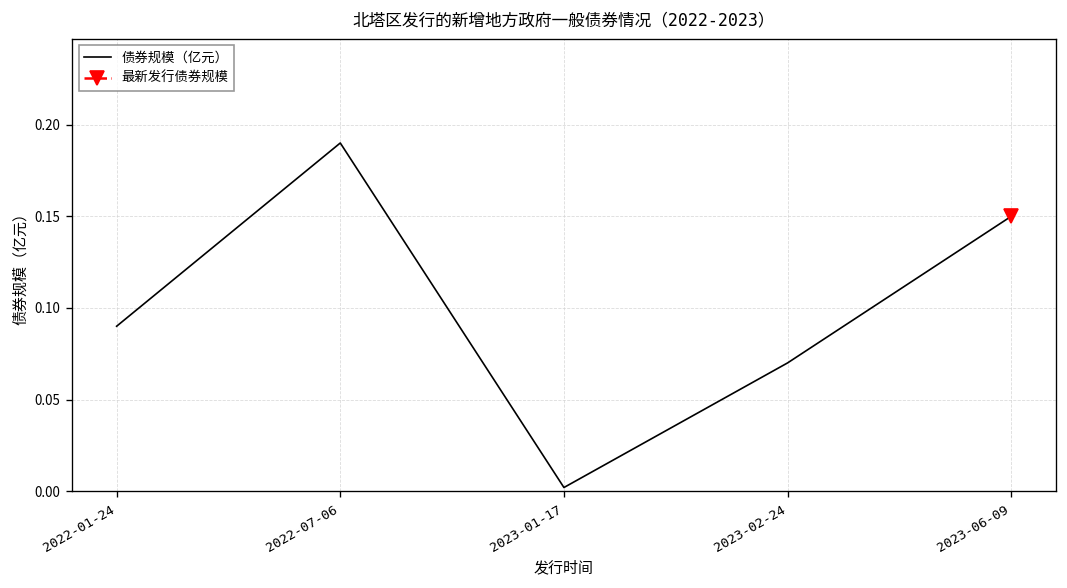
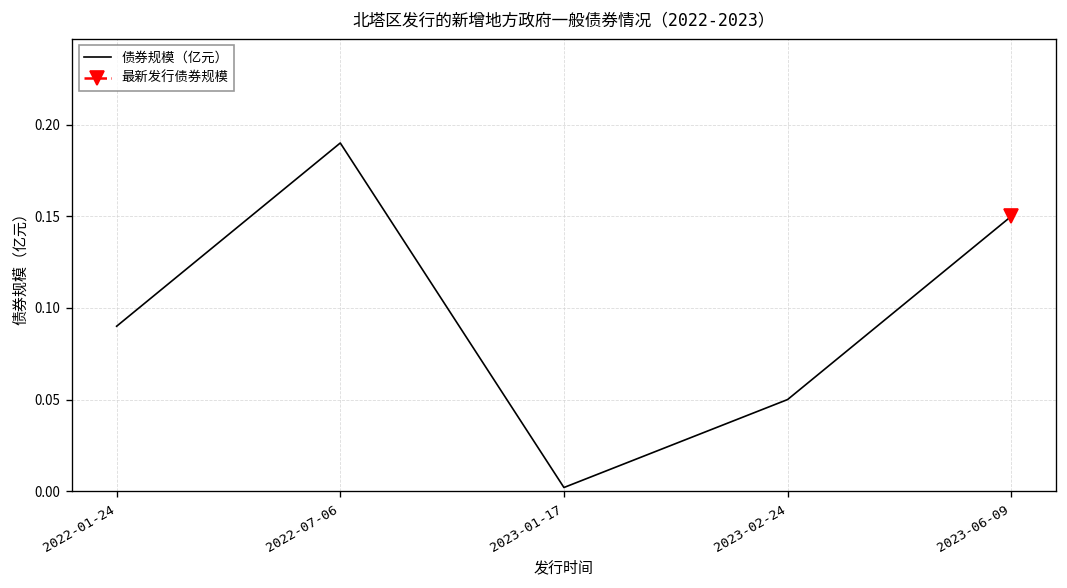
债券规模（亿元）, 2023-02-24: 0.07 -> 0.05
